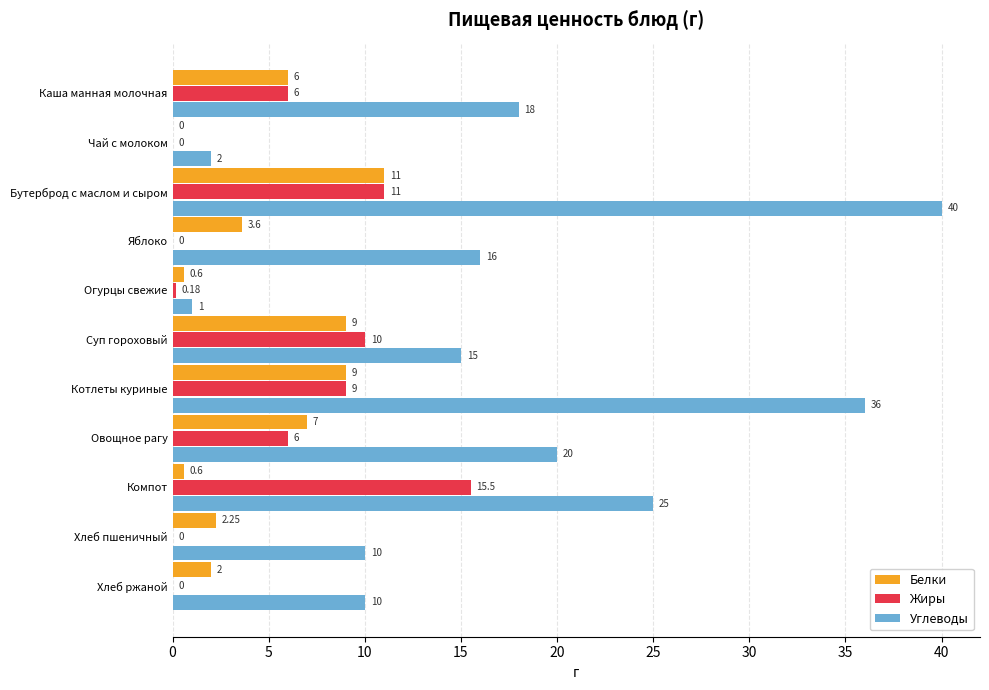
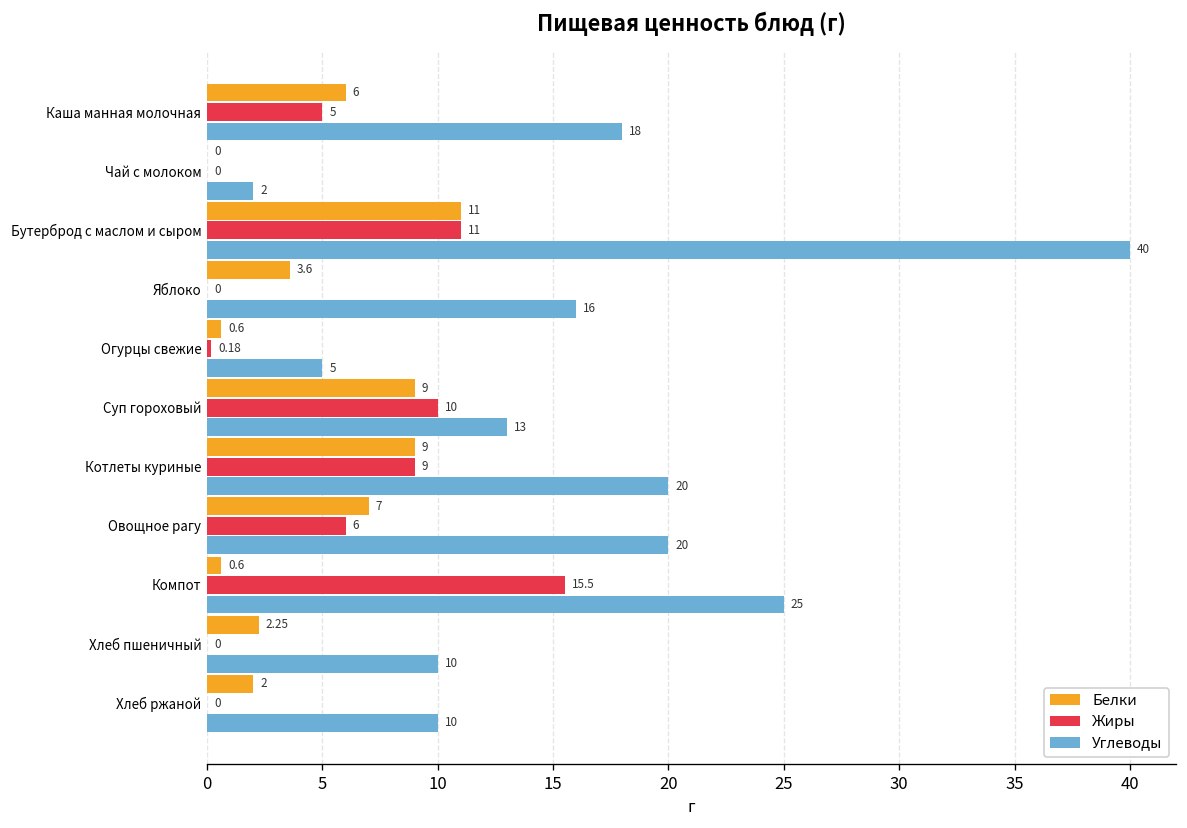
Жиры, Каша манная молочная: 6 -> 5
Углеводы, Огурцы свежие: 1 -> 5
Углеводы, Суп гороховый: 15 -> 13
Углеводы, Котлеты куриные: 36 -> 20
